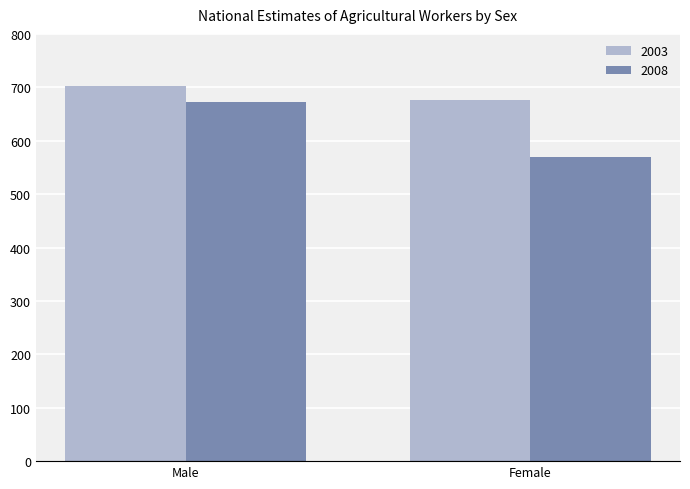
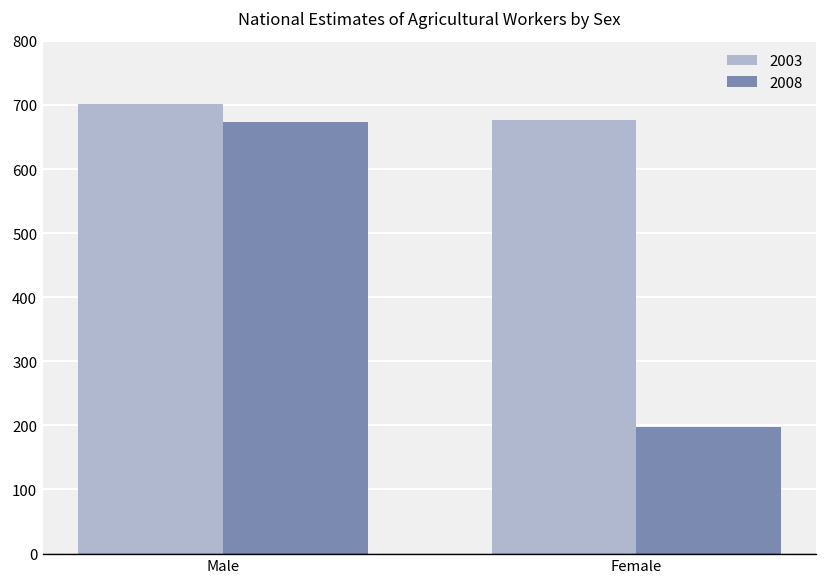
2008, Female: 570 -> 200
